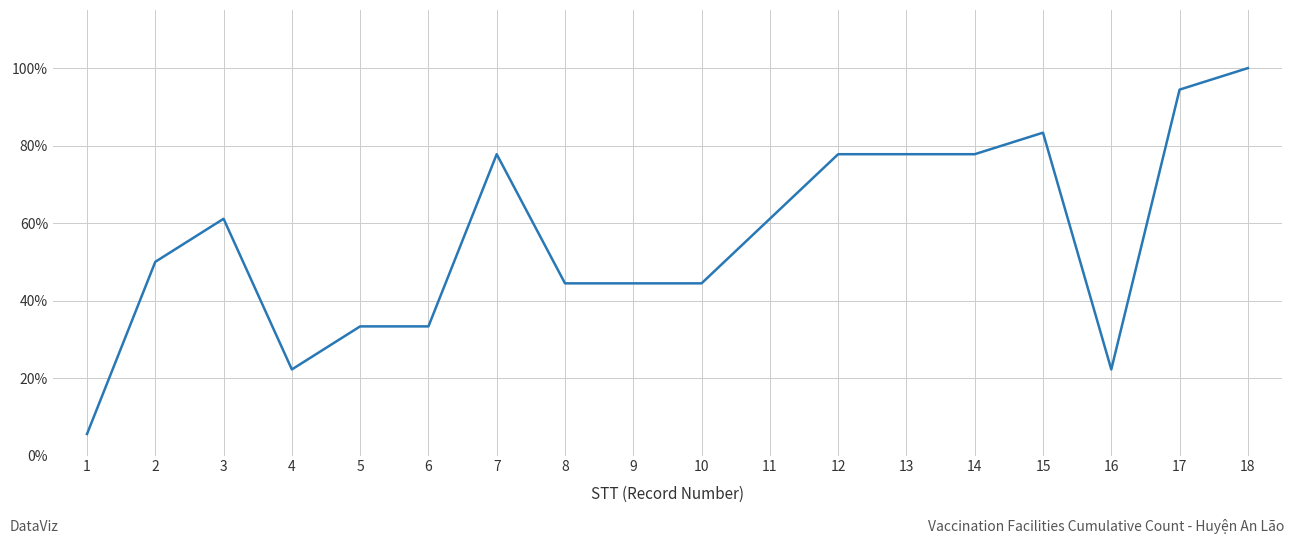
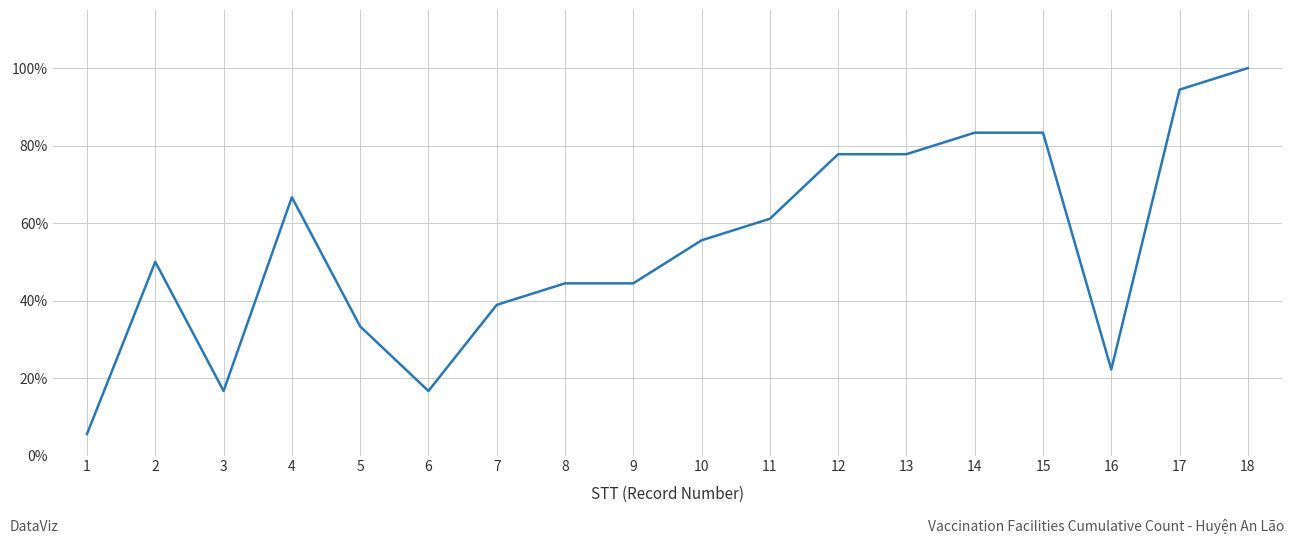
3: 61% -> 17%
4: 22% -> 67%
6: 33% -> 17%
7: 78% -> 39%
10: 44% -> 56%
14: 78% -> 83%
